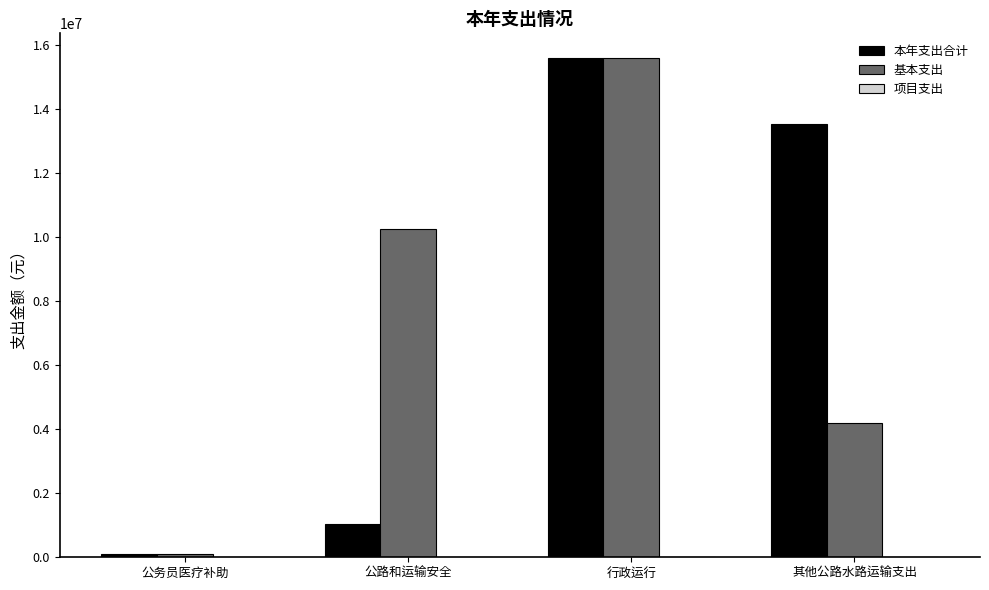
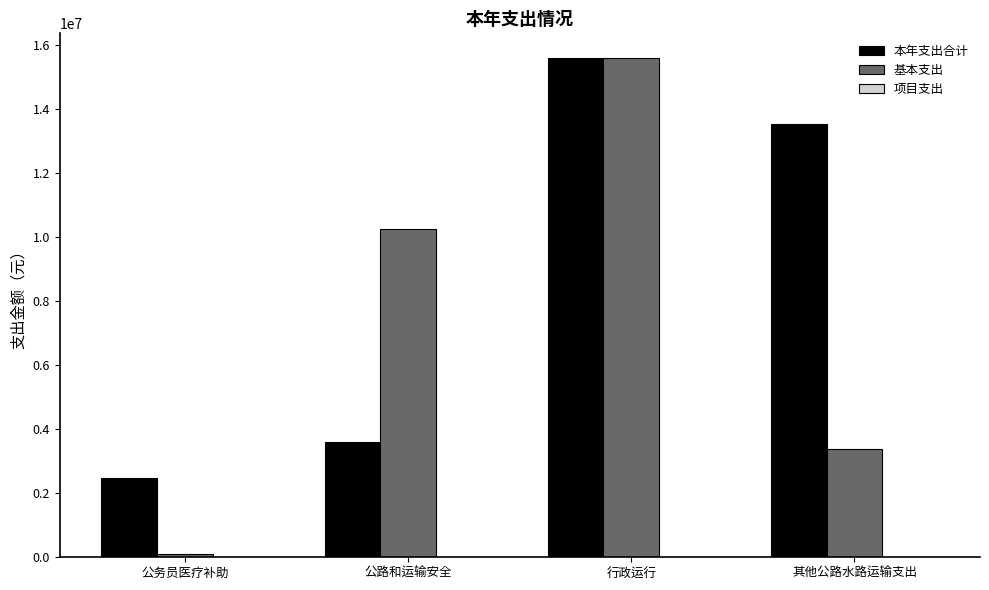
本年支出合计, 公务员医疗补助: 100000 -> 2500000
本年支出合计, 公路和运输安全: 1000000 -> 3600000
基本支出, 其他公路水路运输支出: 4200000 -> 3400000
